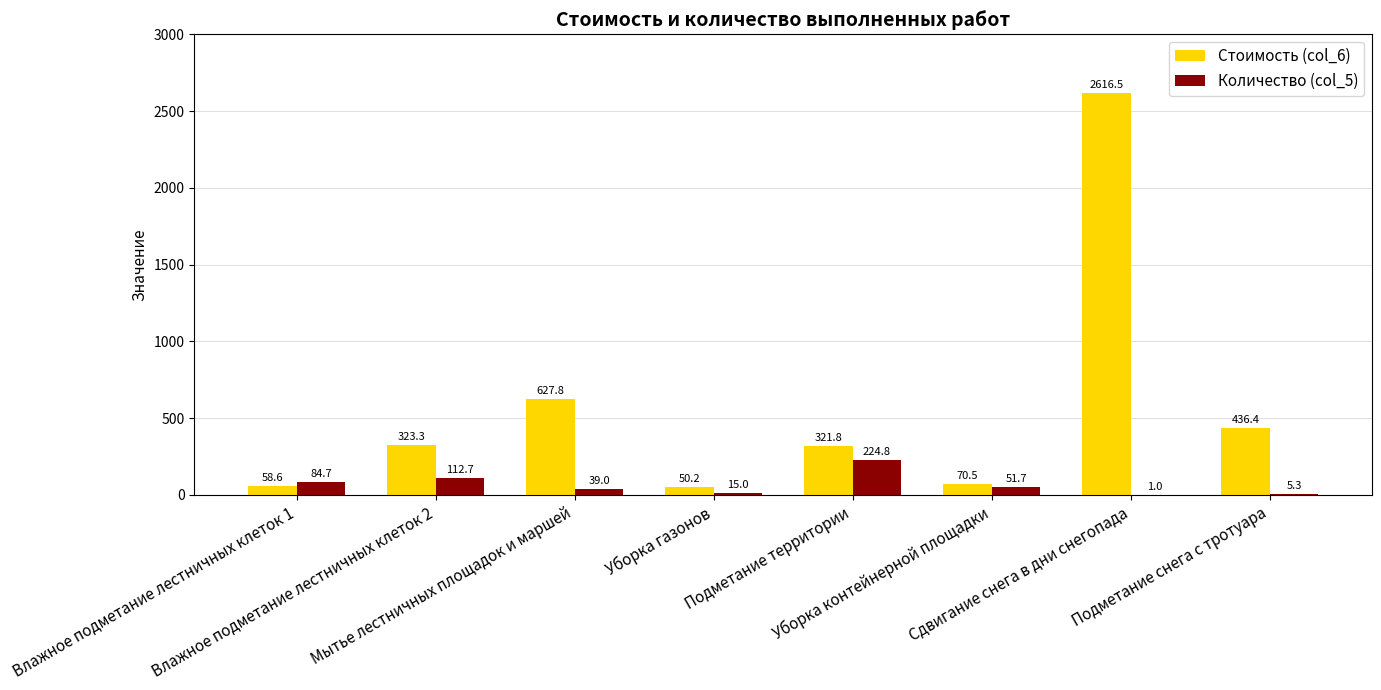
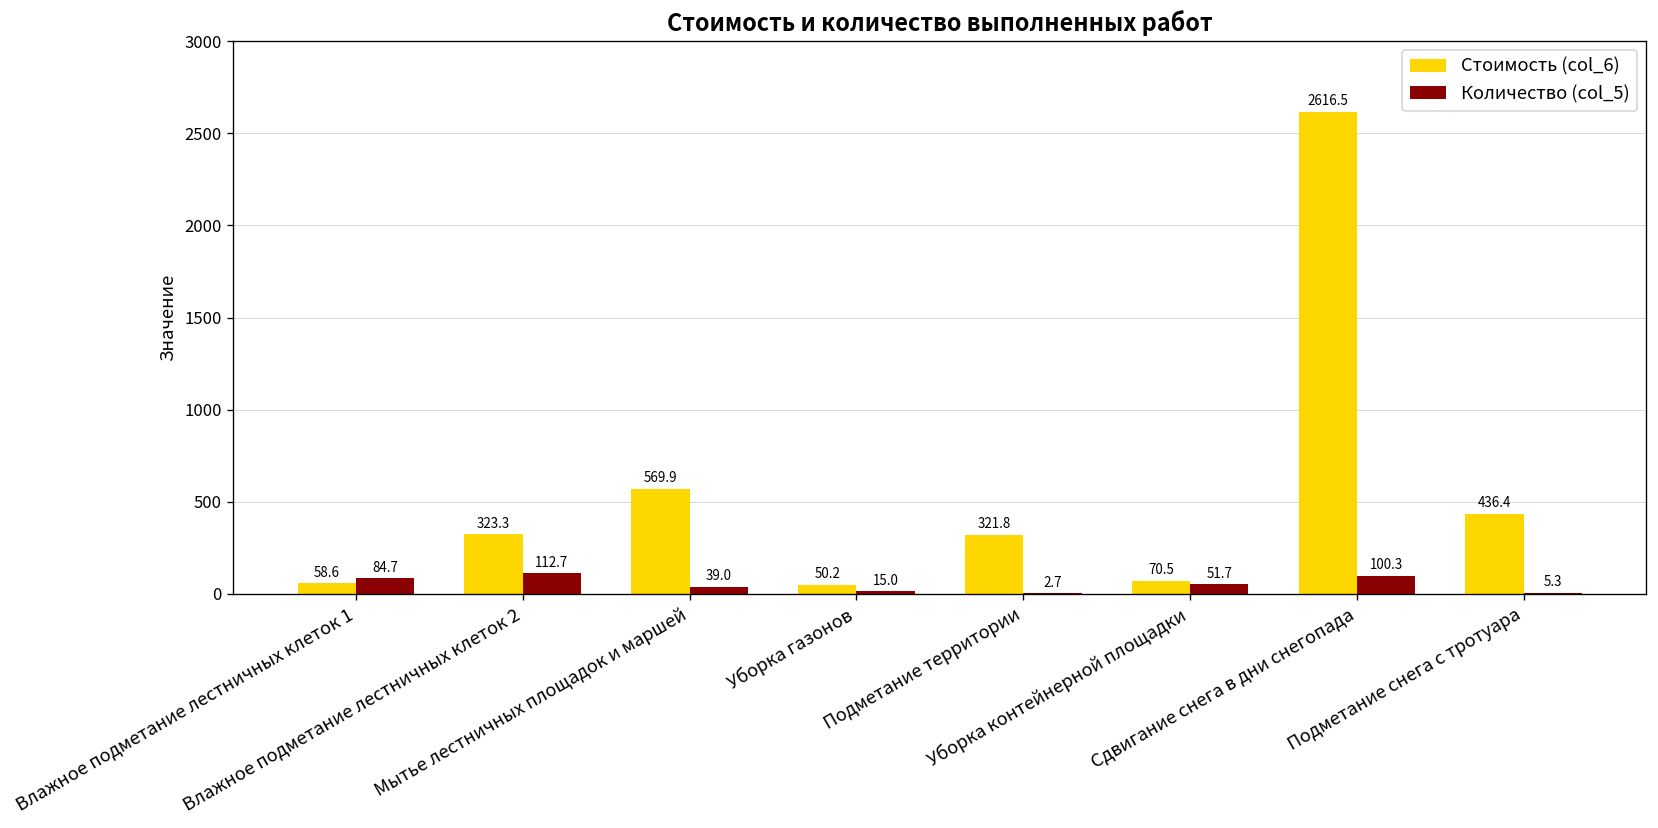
Стоимость (col_6), Мытье лестничных площадок и маршей: 627.8 -> 569.9
Количество (col_5), Подметание территории: 224.8 -> 2.7
Количество (col_5), Сдвигание снега в дни снегопада: 1.0 -> 100.3
